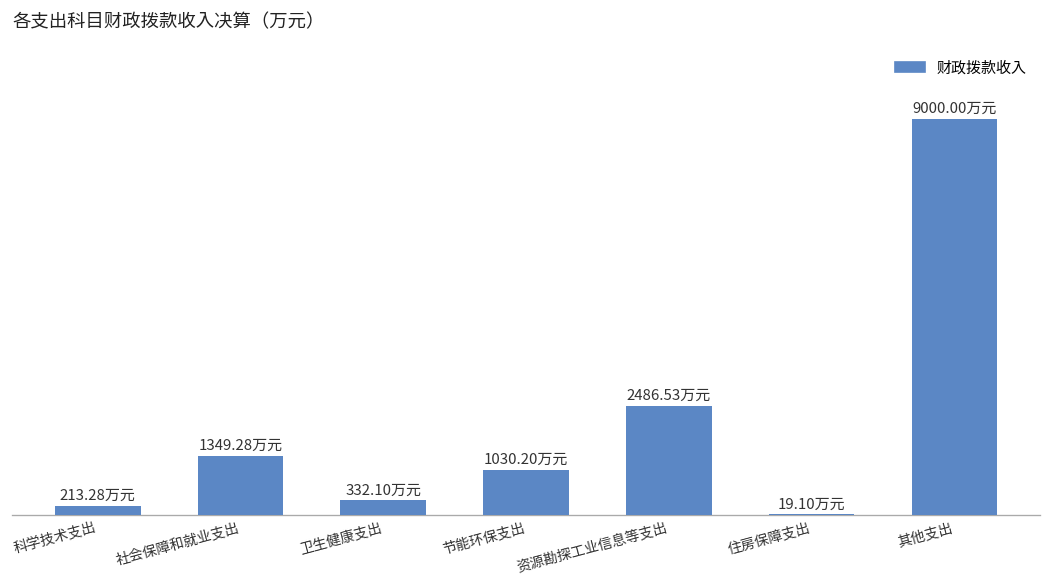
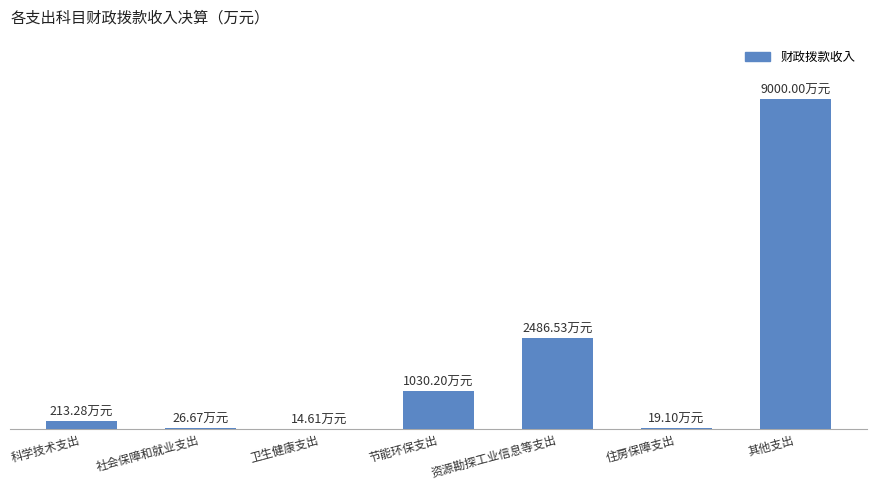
社会保障和就业支出: 1349.28 -> 26.67
卫生健康支出: 332.10 -> 14.61
